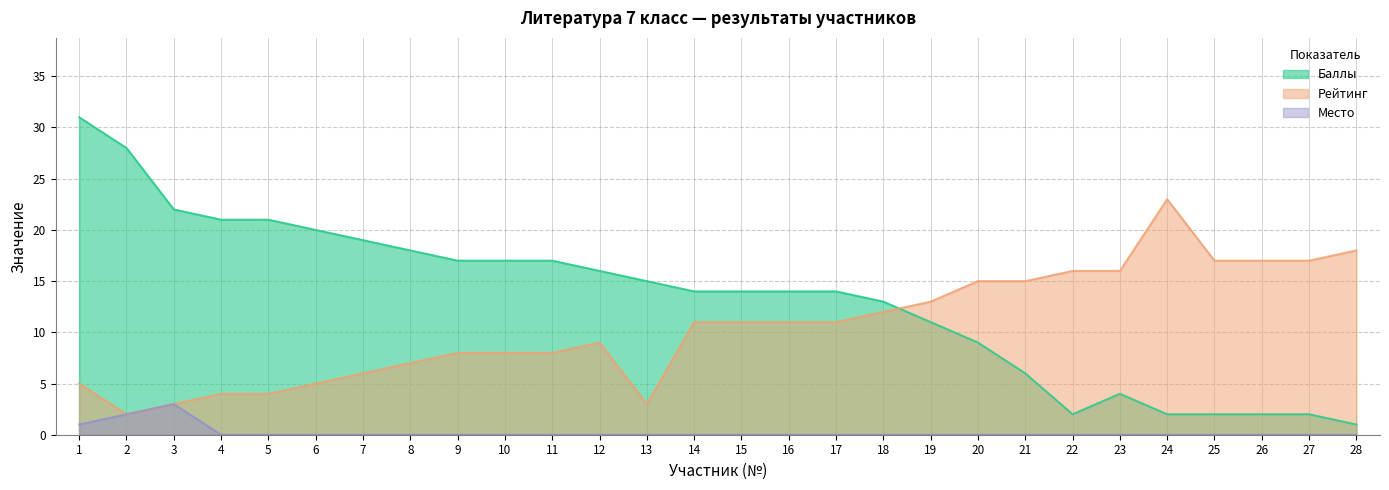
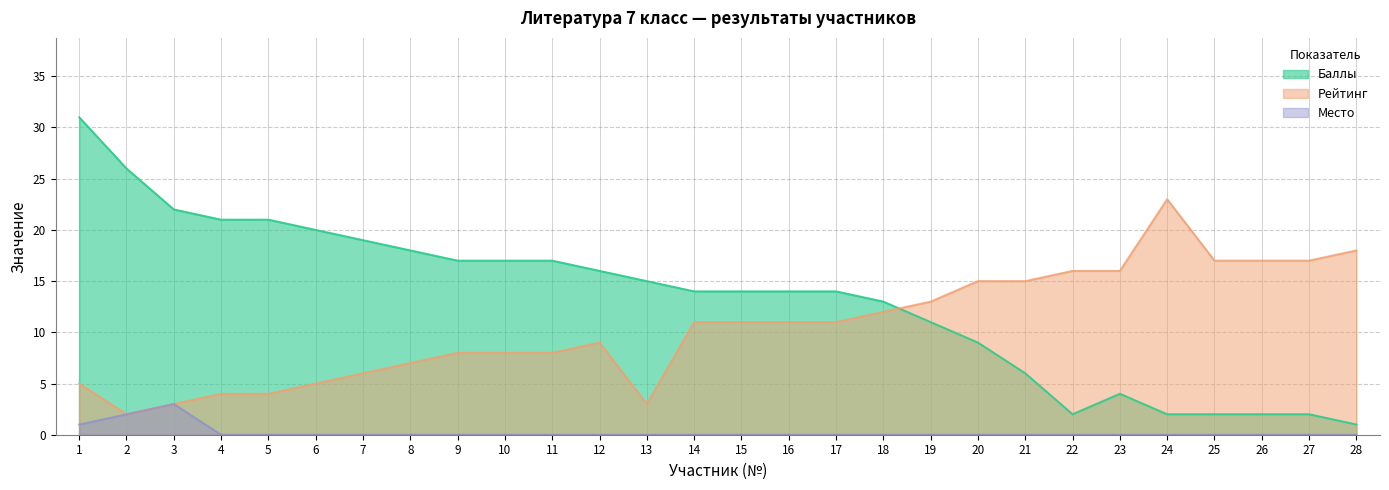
Баллы, 2: 28 -> 26
